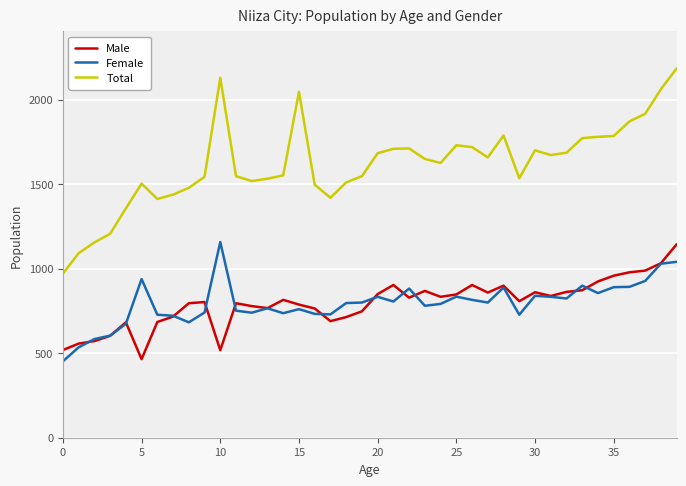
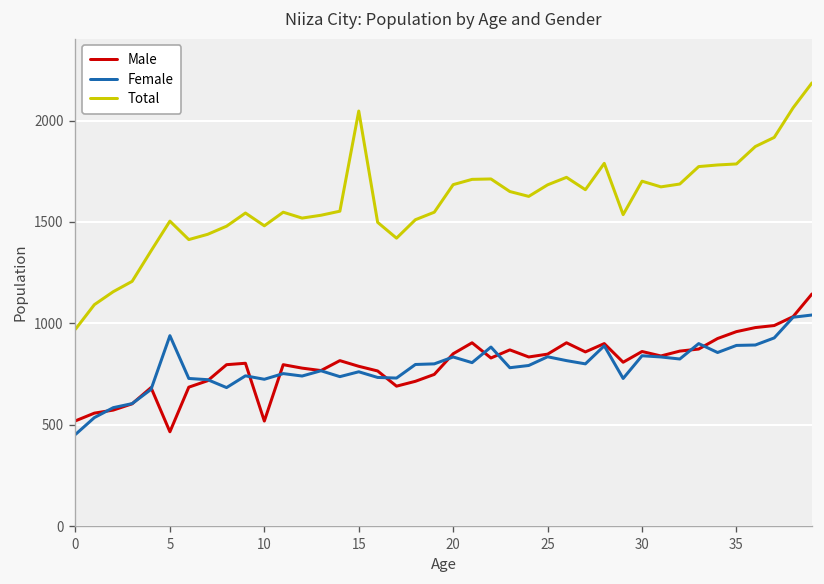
Female, 10: 1160 -> 720
Total, 10: 2130 -> 1480
Total, 25: 1730 -> 1680
